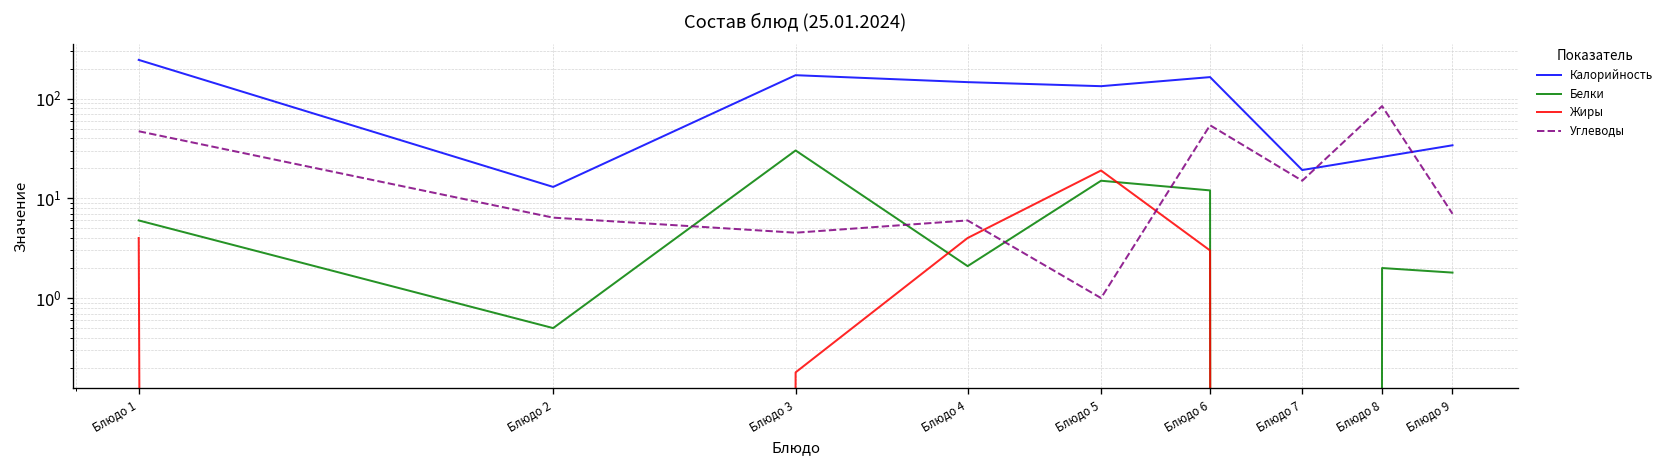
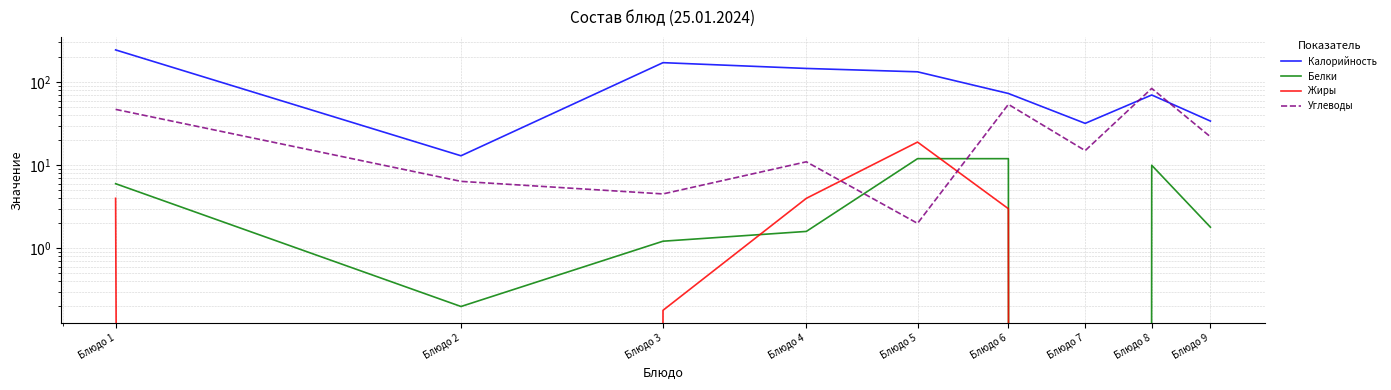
Белки, Блюдо 2: 0.5 -> 0.2
Белки, Блюдо 3: 30 -> 1.2
Белки, Блюдо 4: 2.1 -> 1.6
Углеводы, Блюдо 4: 6 -> 11
Белки, Блюдо 5: 15 -> 12
Углеводы, Блюдо 5: 1 -> 2
Калорийность, Блюдо 6: 160 -> 70
Калорийность, Блюдо 7: 19 -> 32
Калорийность, Блюдо 8: 26 -> 70
Белки, Блюдо 8: 2 -> 10
Углеводы, Блюдо 9: 7 -> 22
